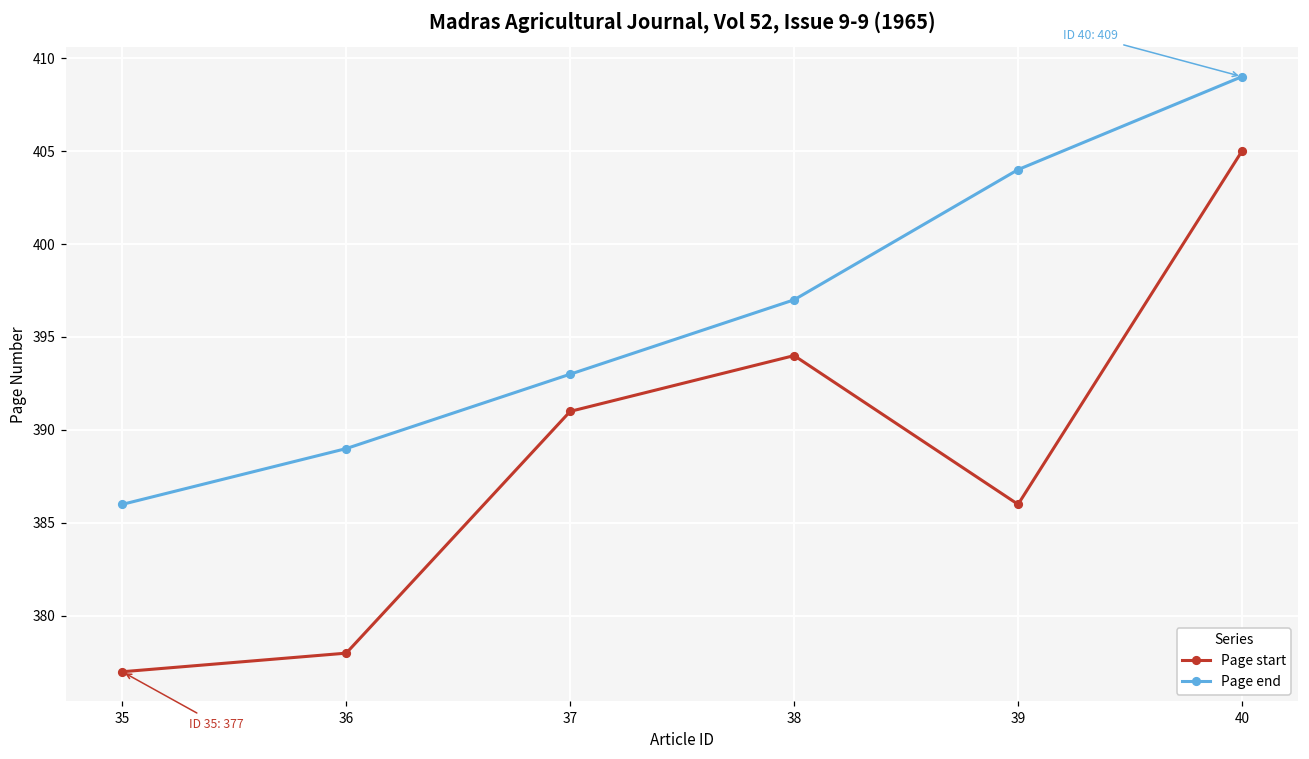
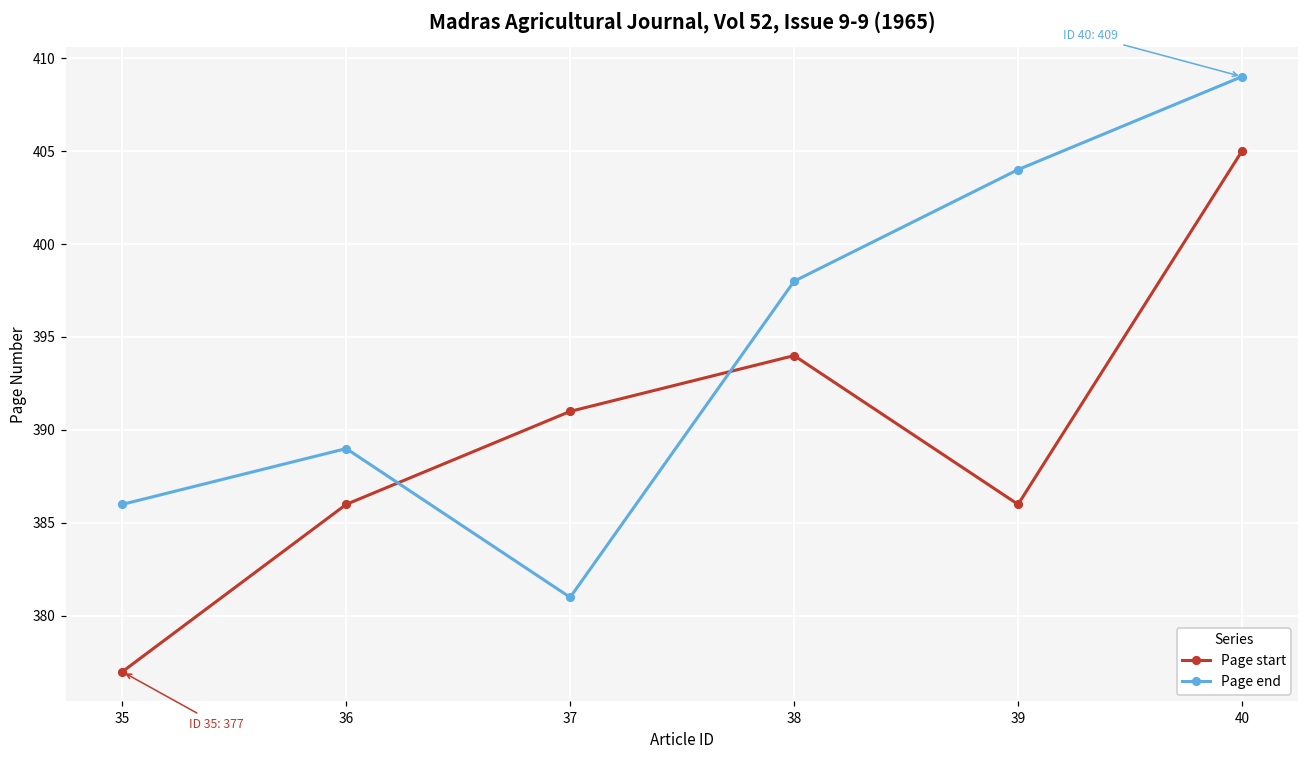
Page start, 36: 378 -> 386
Page end, 37: 393 -> 381
Page end, 38: 397 -> 398
